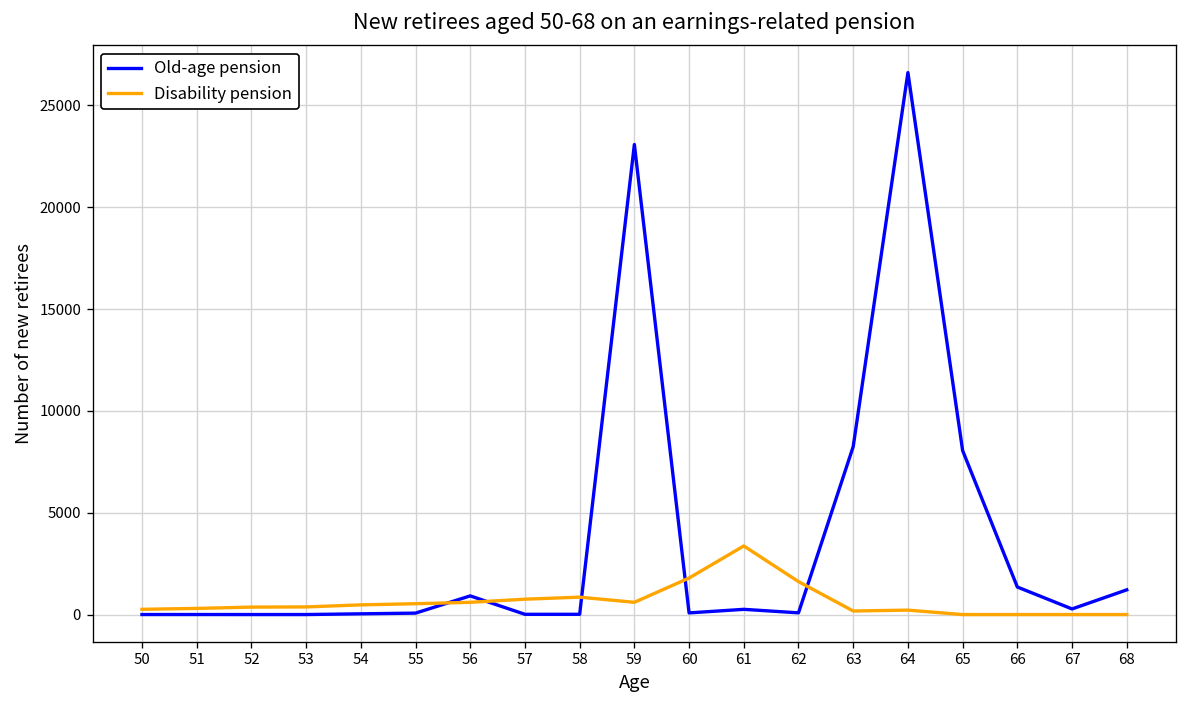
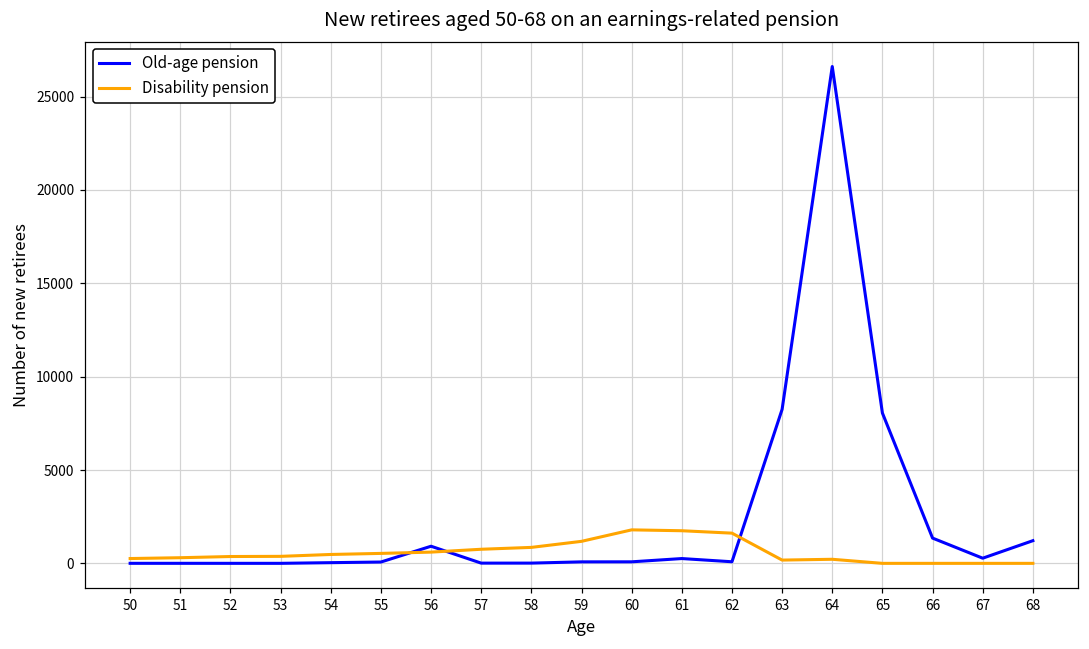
Old-age pension, 59: 23100 -> 100
Disability pension, 59: 600 -> 1200
Disability pension, 61: 3400 -> 1700
